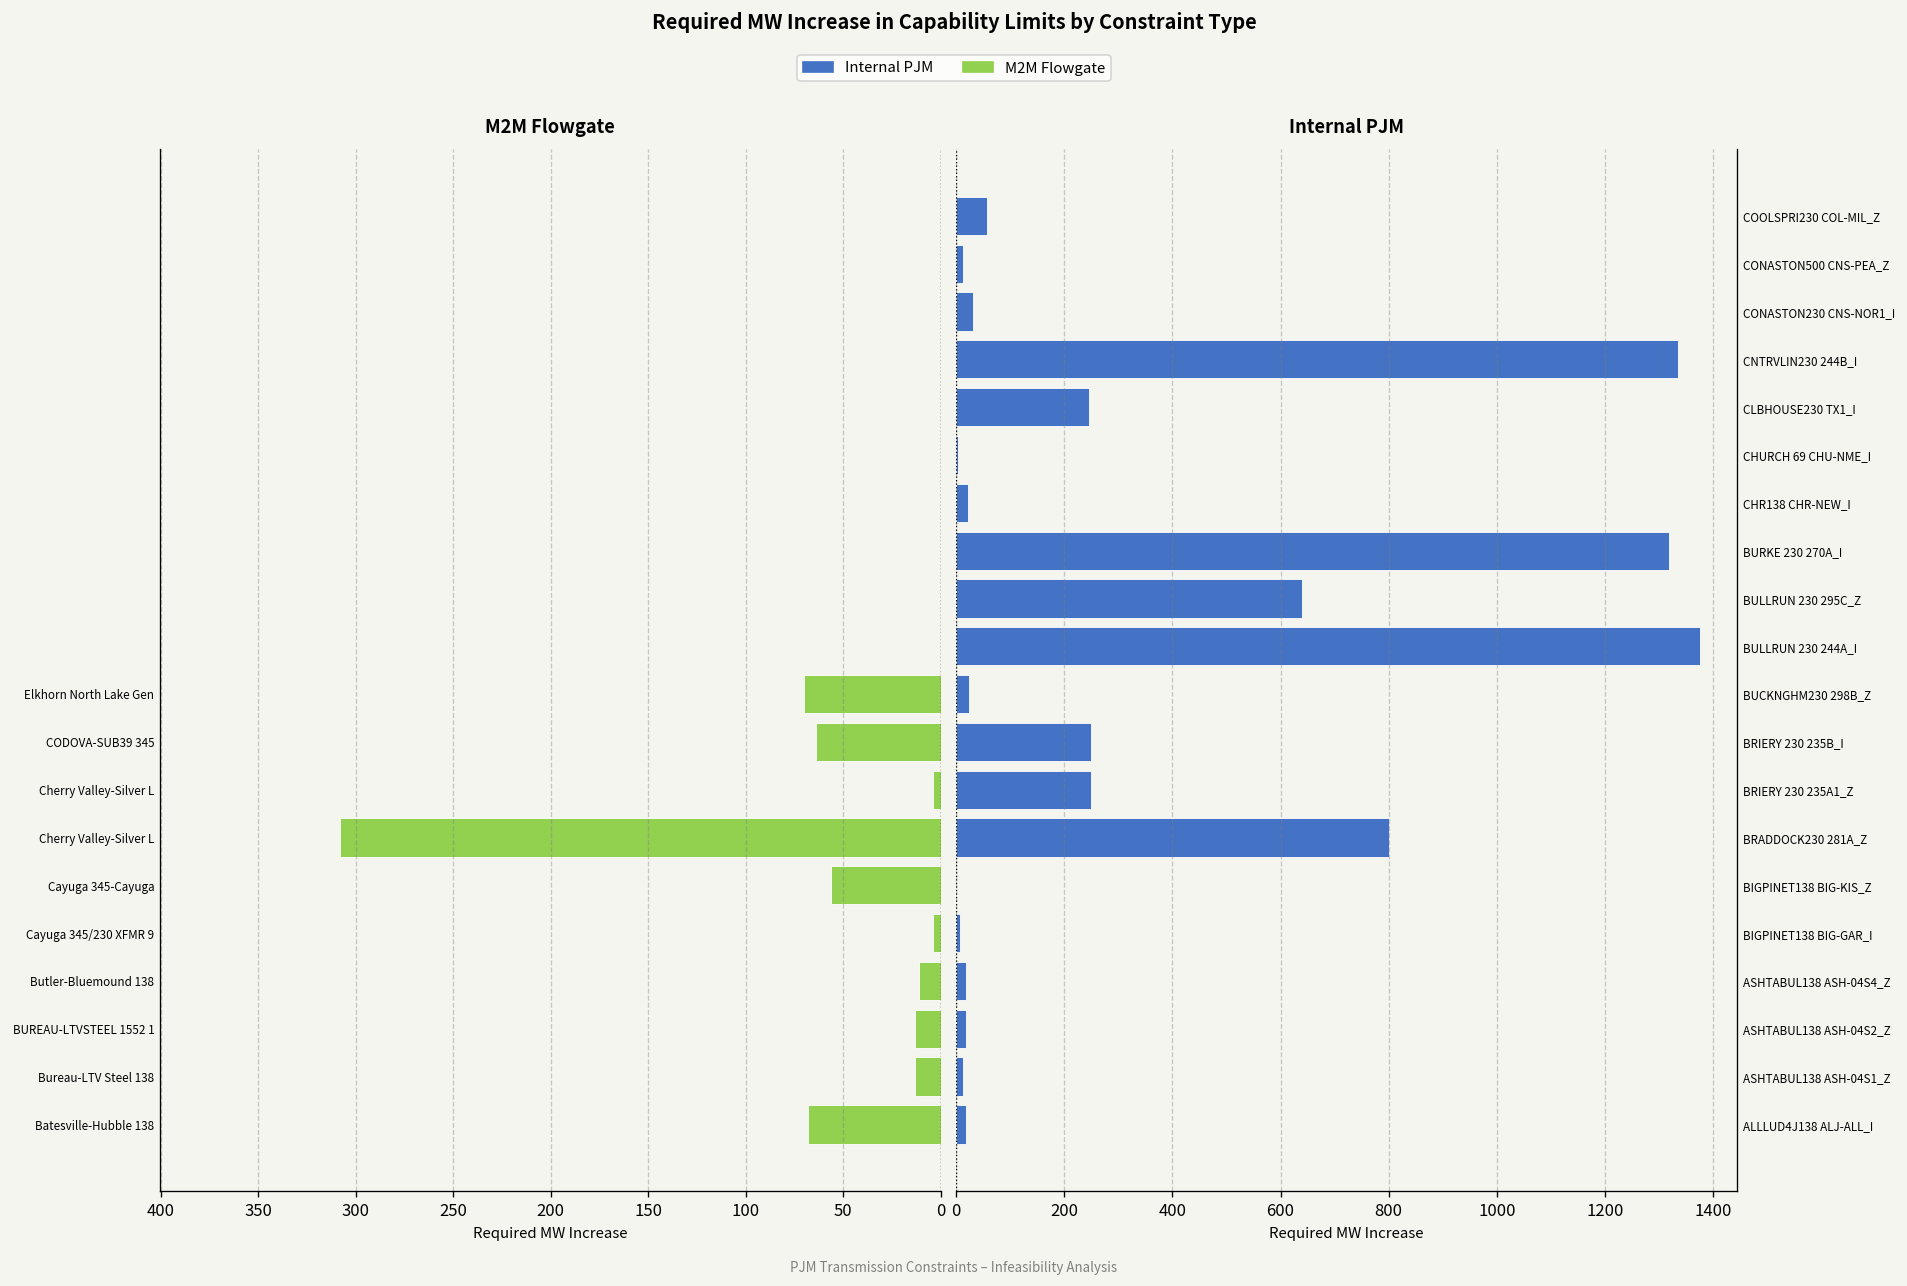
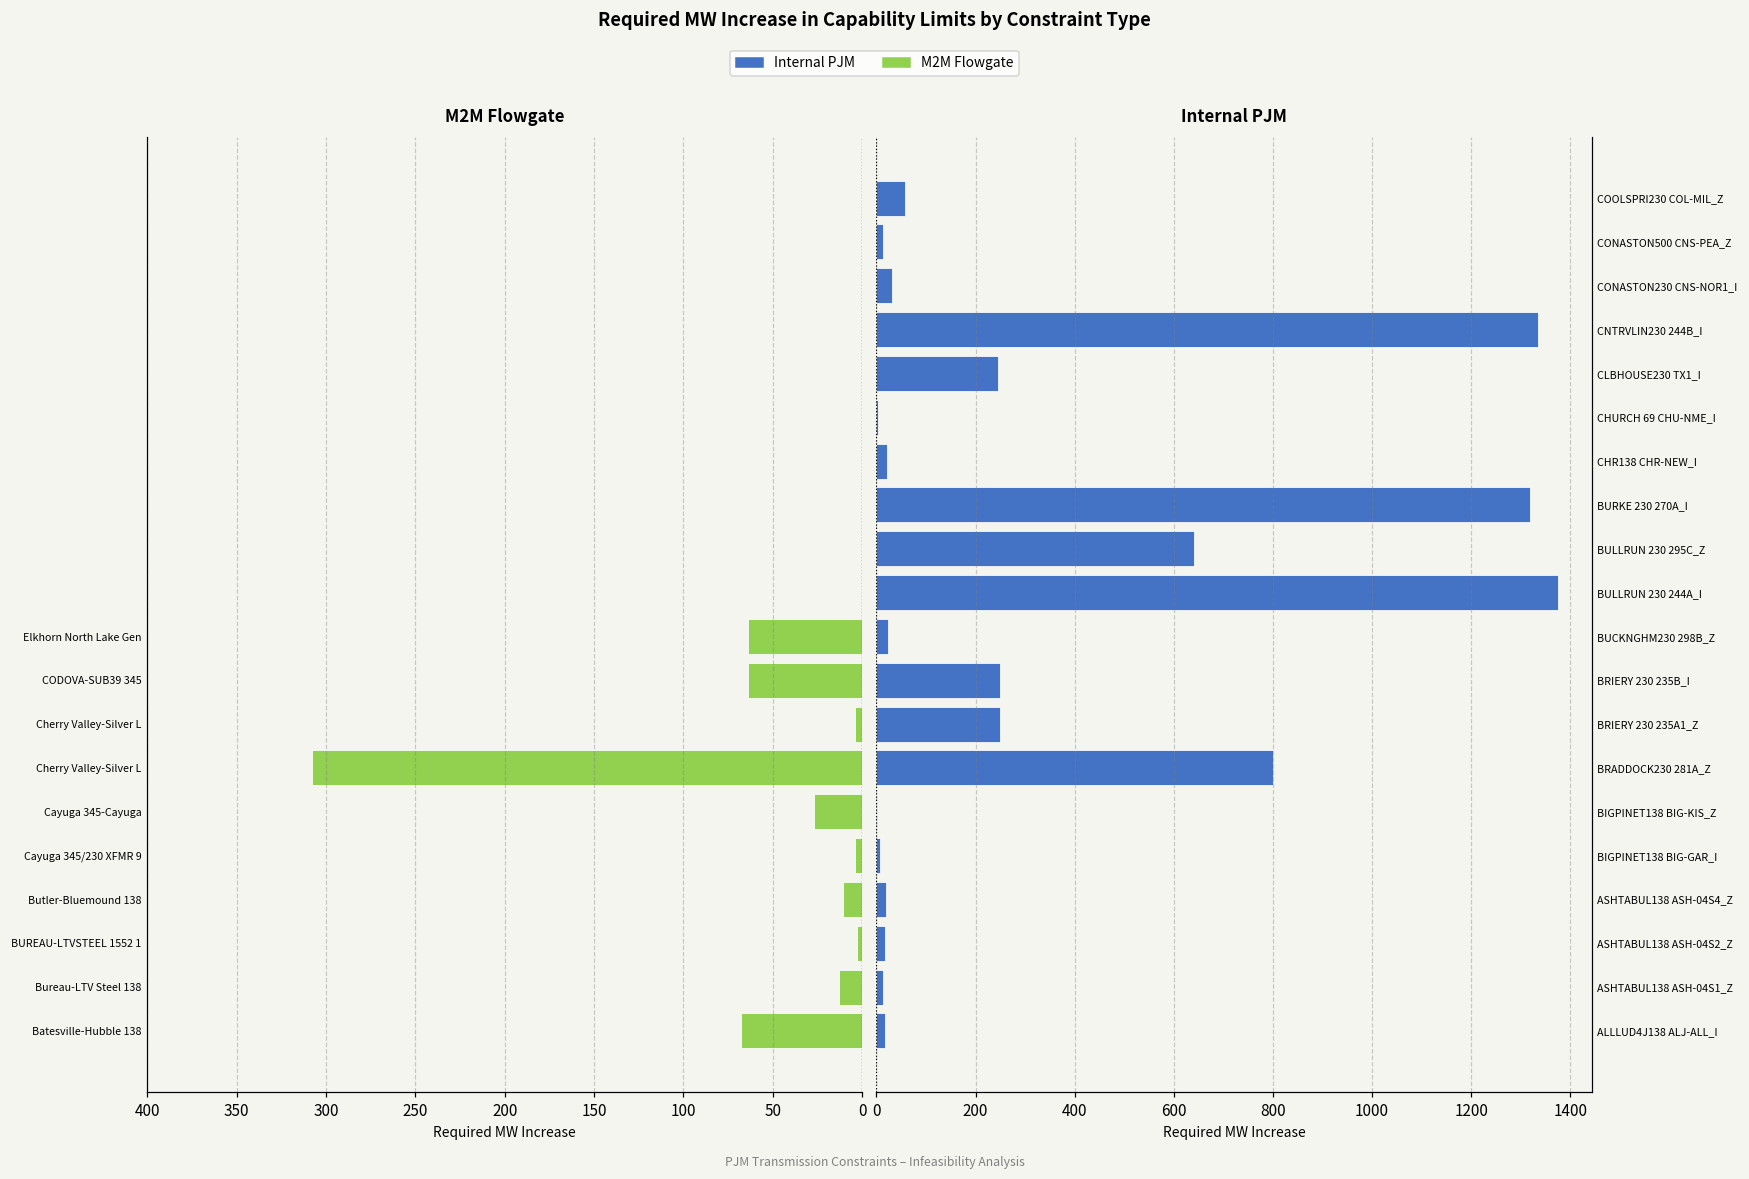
M2M Flowgate, Elkhorn North Lake Gen: 70 -> 64
M2M Flowgate, Cayuga 345-Cayuga: 56 -> 27
M2M Flowgate, BUREAU-LTVSTEEL 1552 1: 13 -> 3
